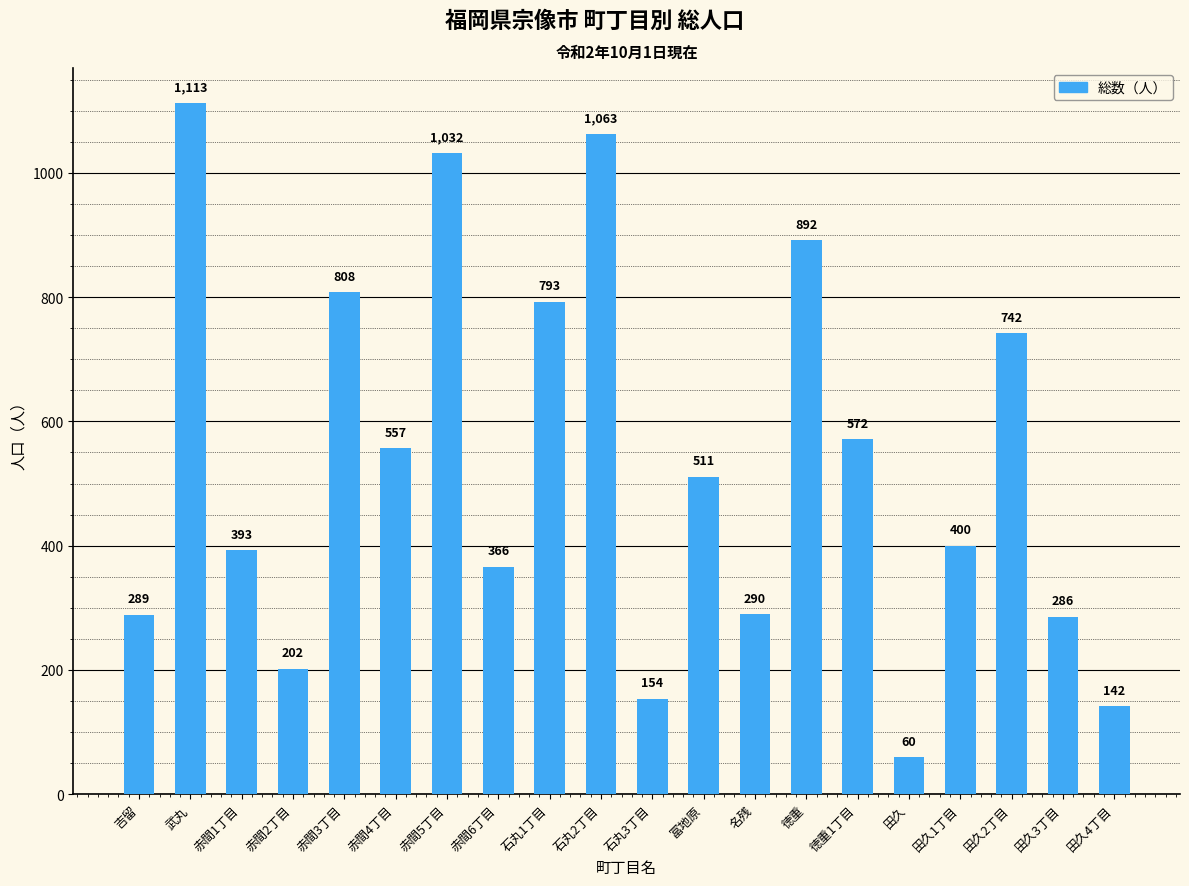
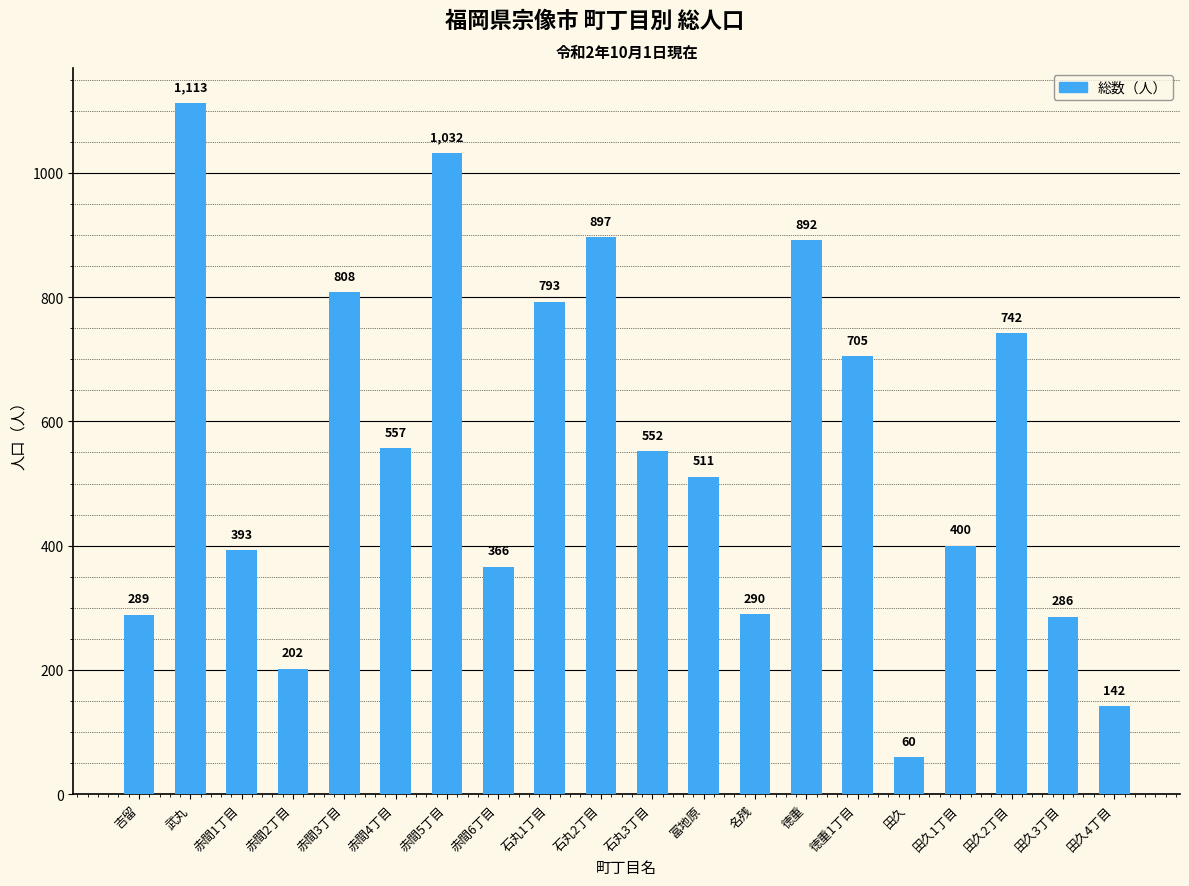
石丸2丁目: 1,063 -> 897
石丸3丁目: 154 -> 552
徳重1丁目: 572 -> 705
